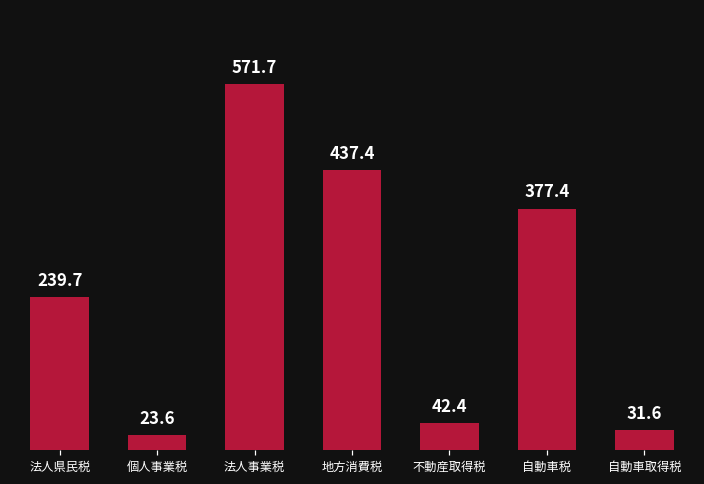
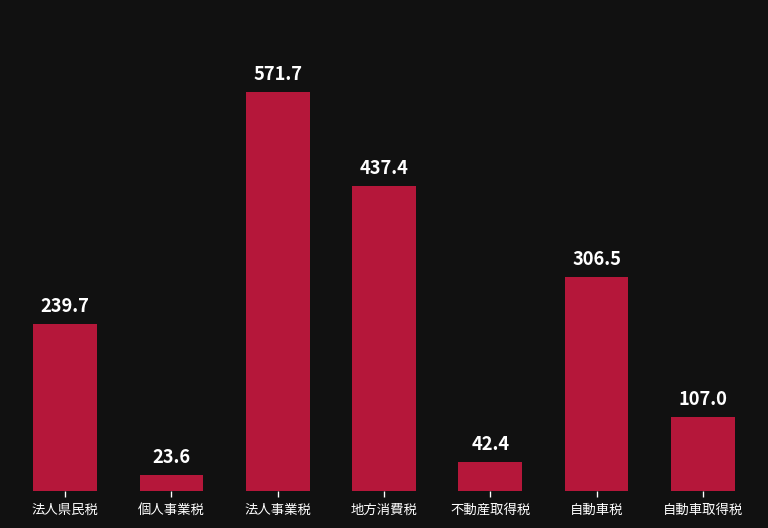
自動車税: 377.4 -> 306.5
自動車取得税: 31.6 -> 107.0
